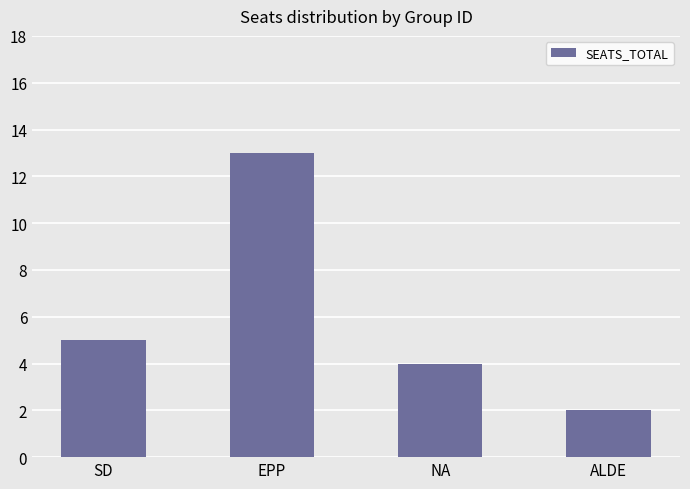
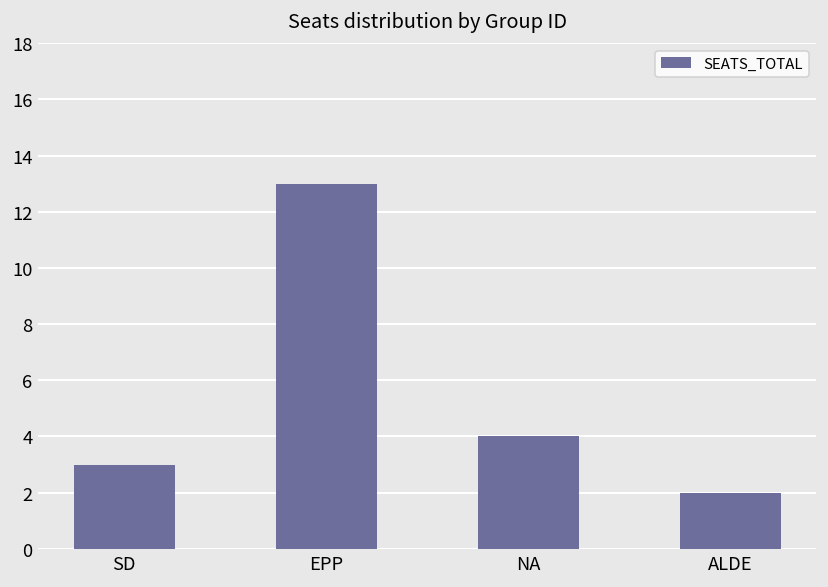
SD: 5 -> 3
